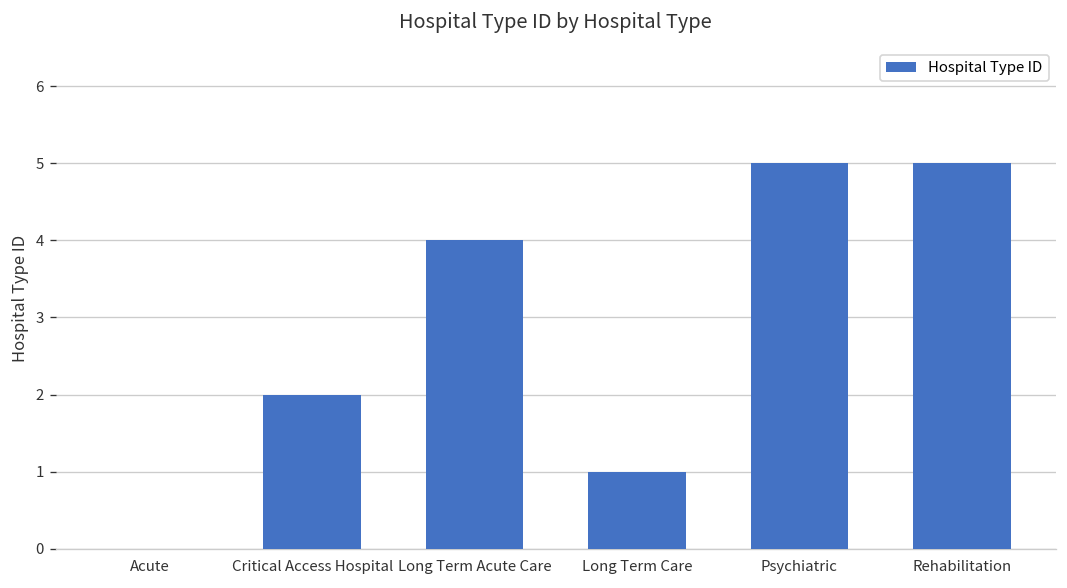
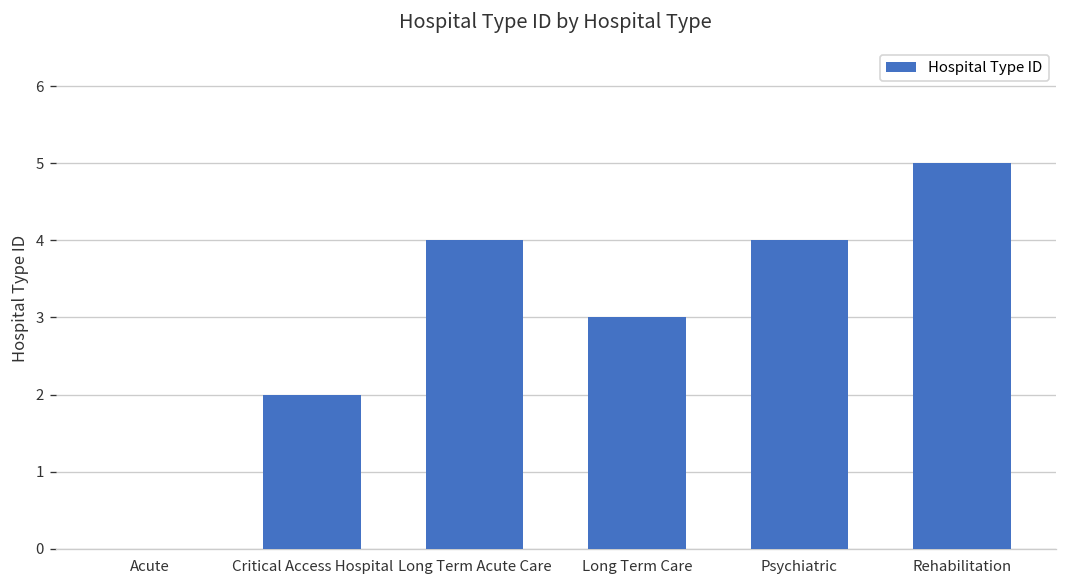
Long Term Care: 1 -> 3
Psychiatric: 5 -> 4
